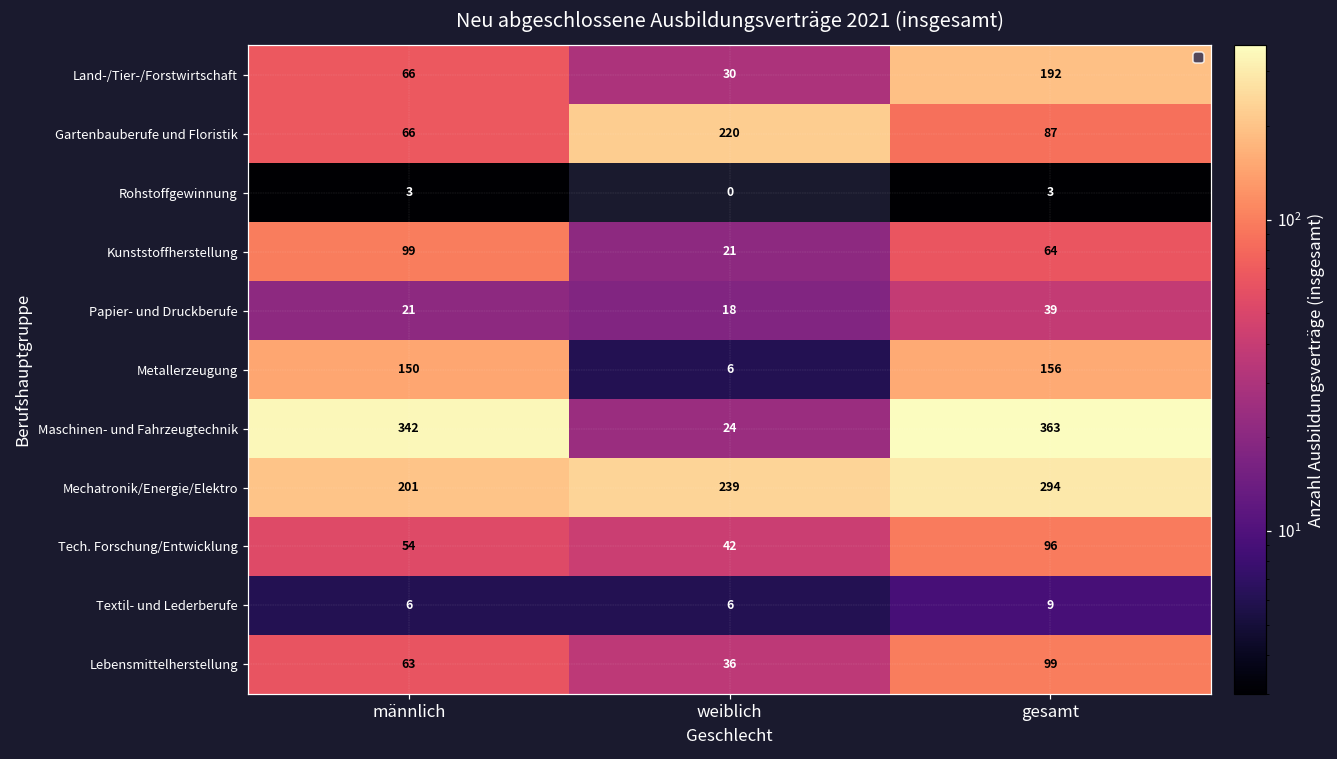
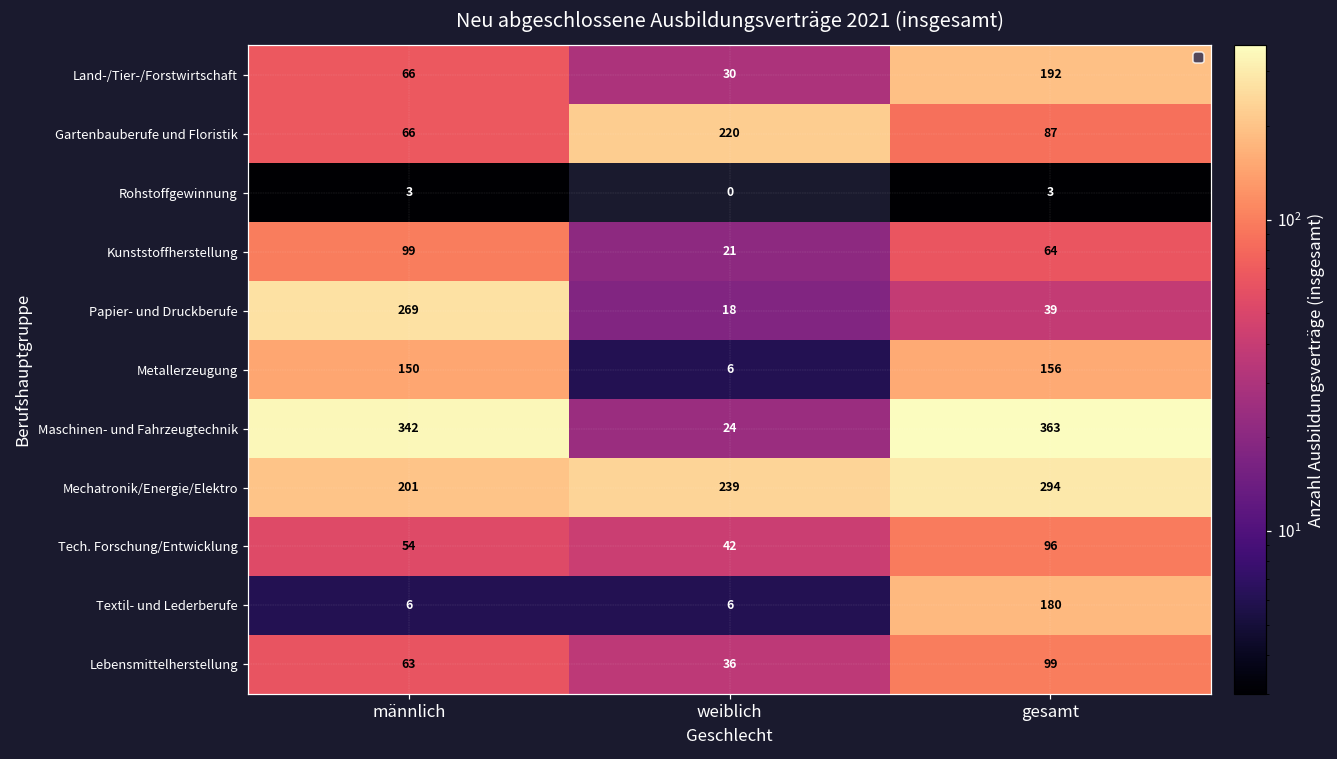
Papier- und Druckberufe, männlich: 21 -> 269
Textil- und Lederberufe, gesamt: 9 -> 180
